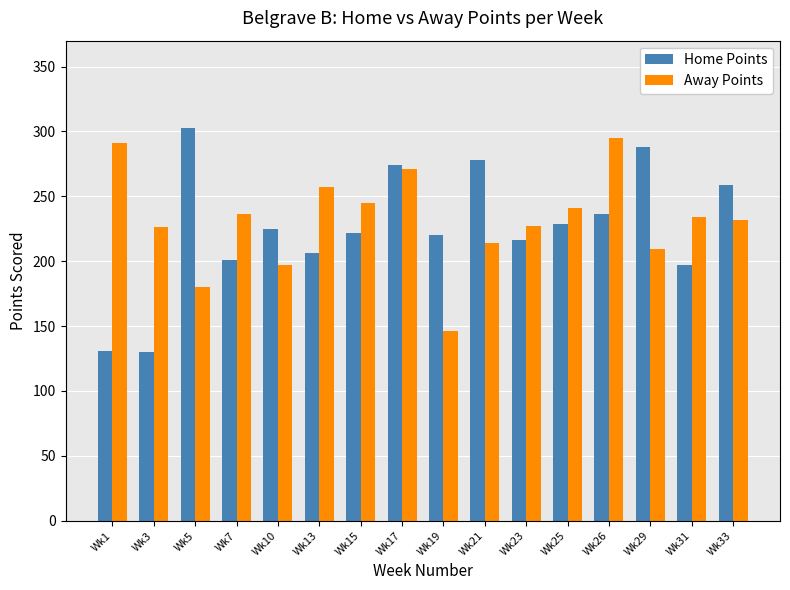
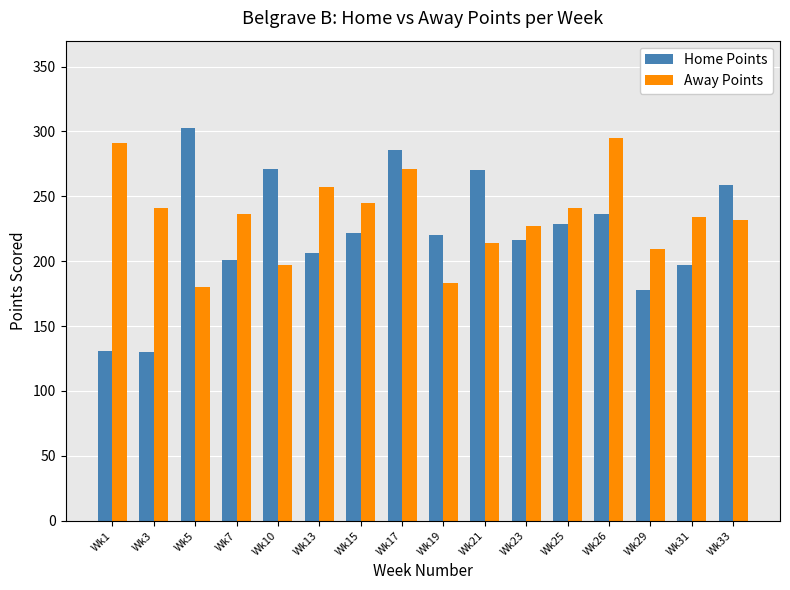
Away Points, Wk3: 226 -> 241
Home Points, Wk10: 225 -> 271
Home Points, Wk17: 274 -> 286
Away Points, Wk19: 146 -> 183
Home Points, Wk21: 278 -> 270
Home Points, Wk29: 288 -> 178
